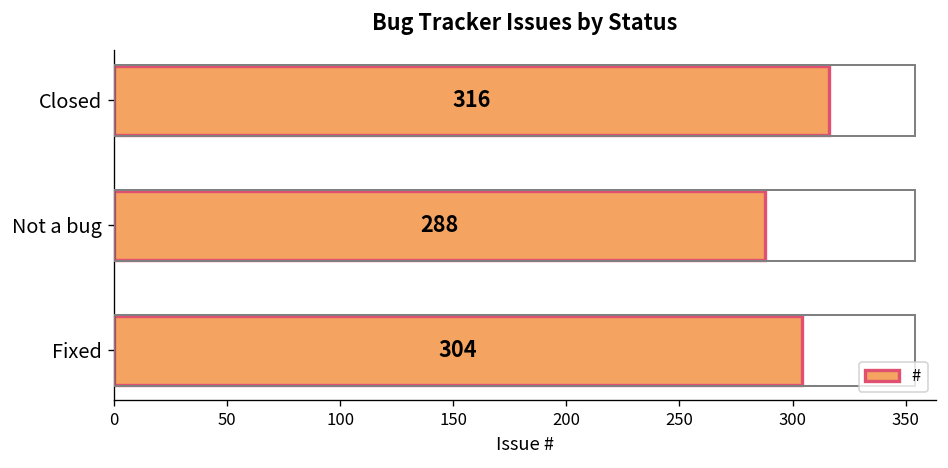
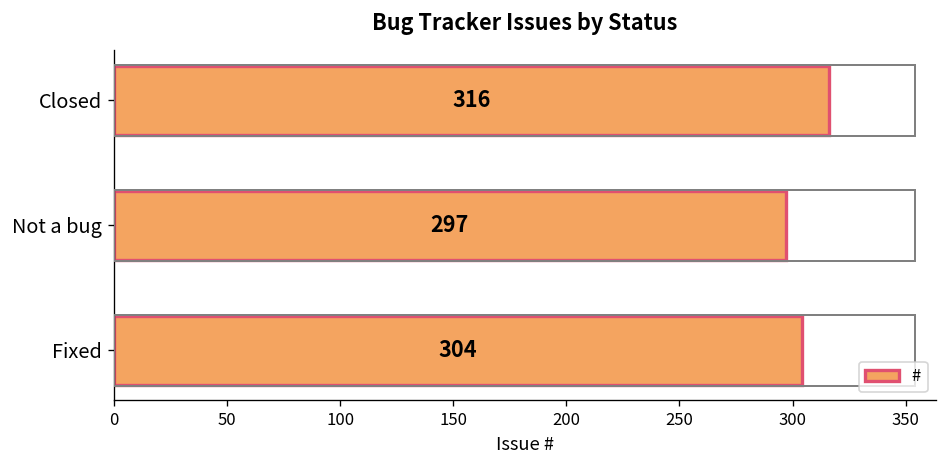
Not a bug: 288 -> 297
